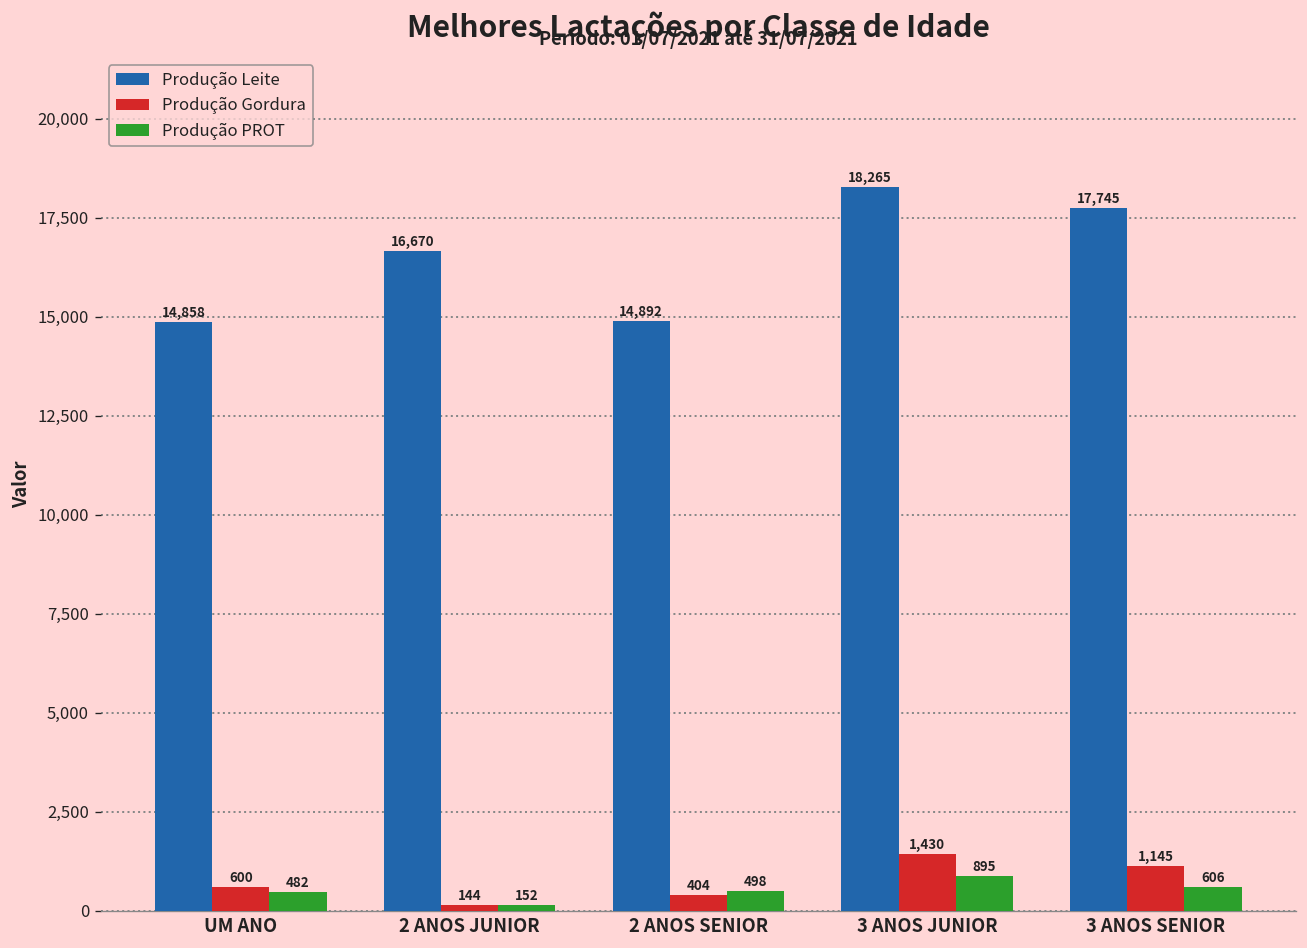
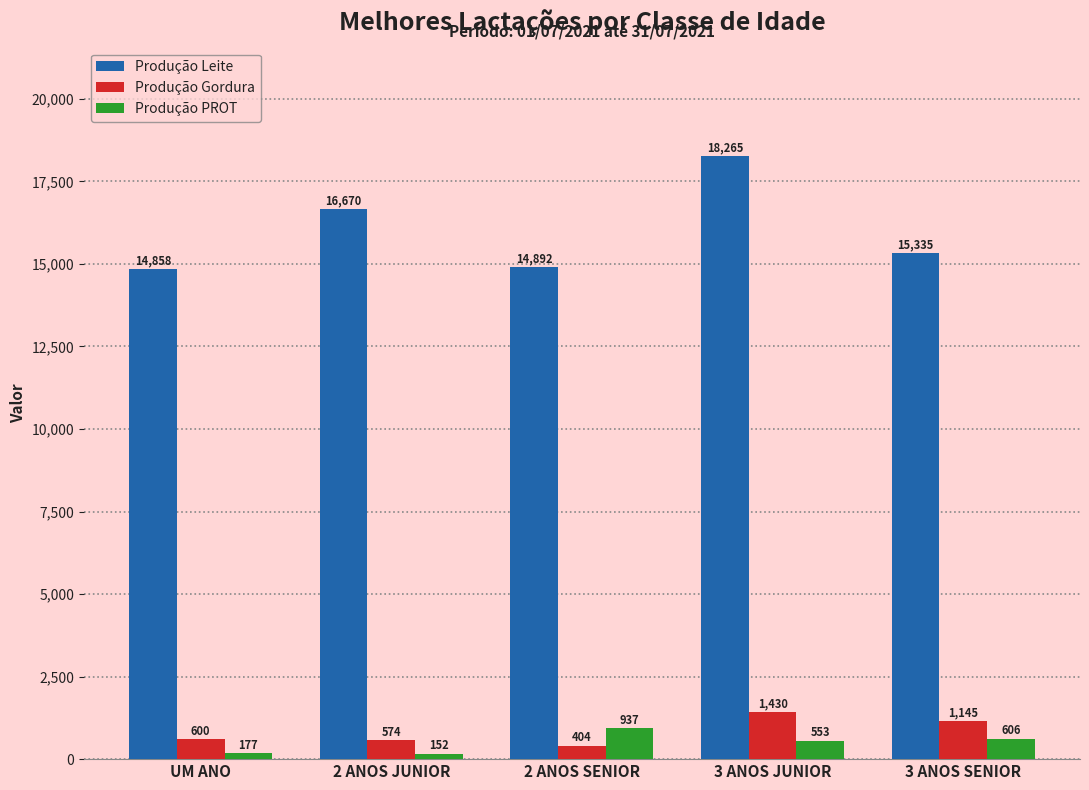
Produção PROT, UM ANO: 482 -> 177
Produção Gordura, 2 ANOS JUNIOR: 144 -> 574
Produção PROT, 2 ANOS SENIOR: 498 -> 937
Produção PROT, 3 ANOS JUNIOR: 895 -> 553
Produção Leite, 3 ANOS SENIOR: 17,745 -> 15,335
